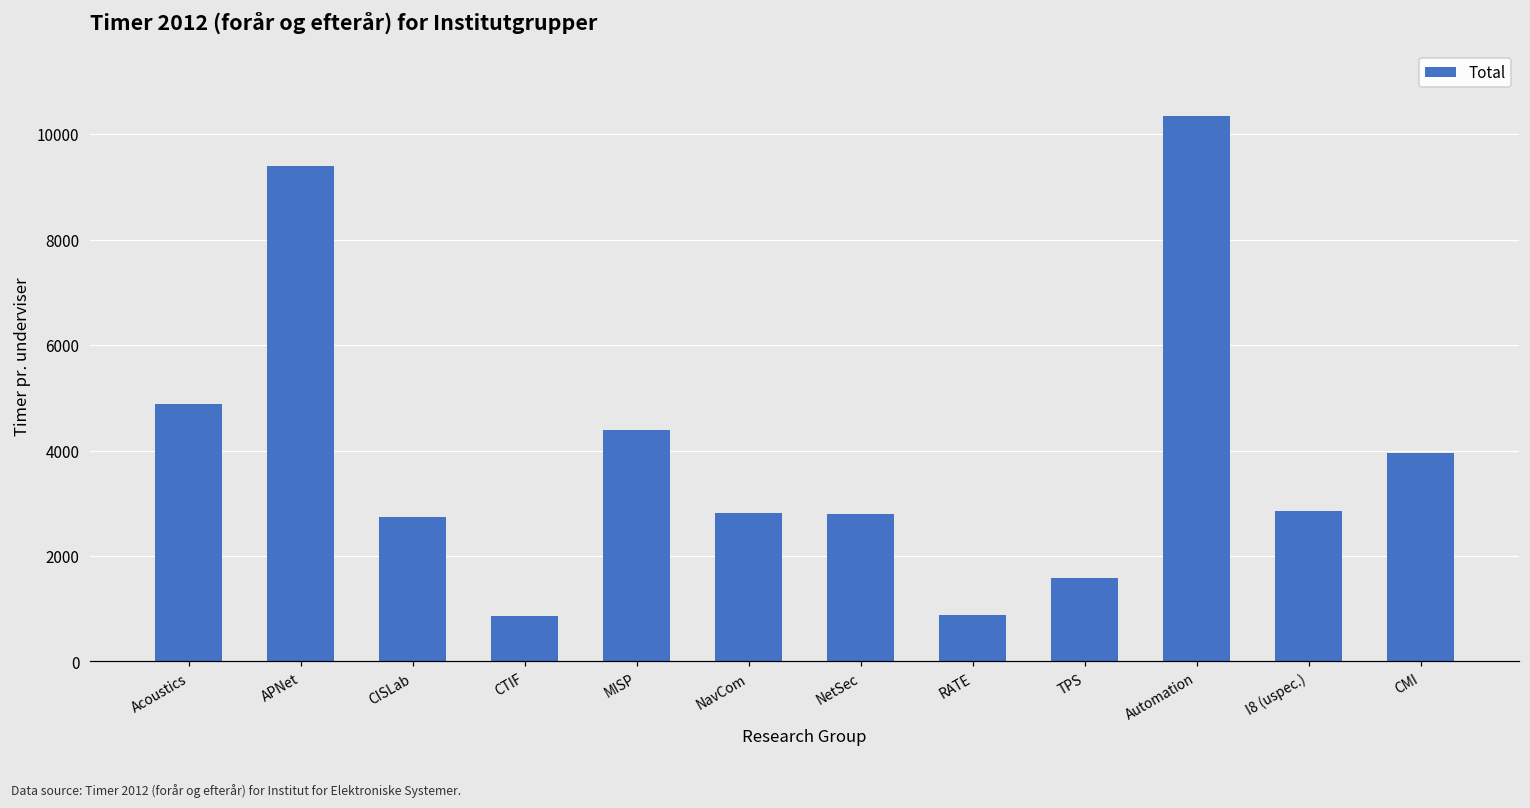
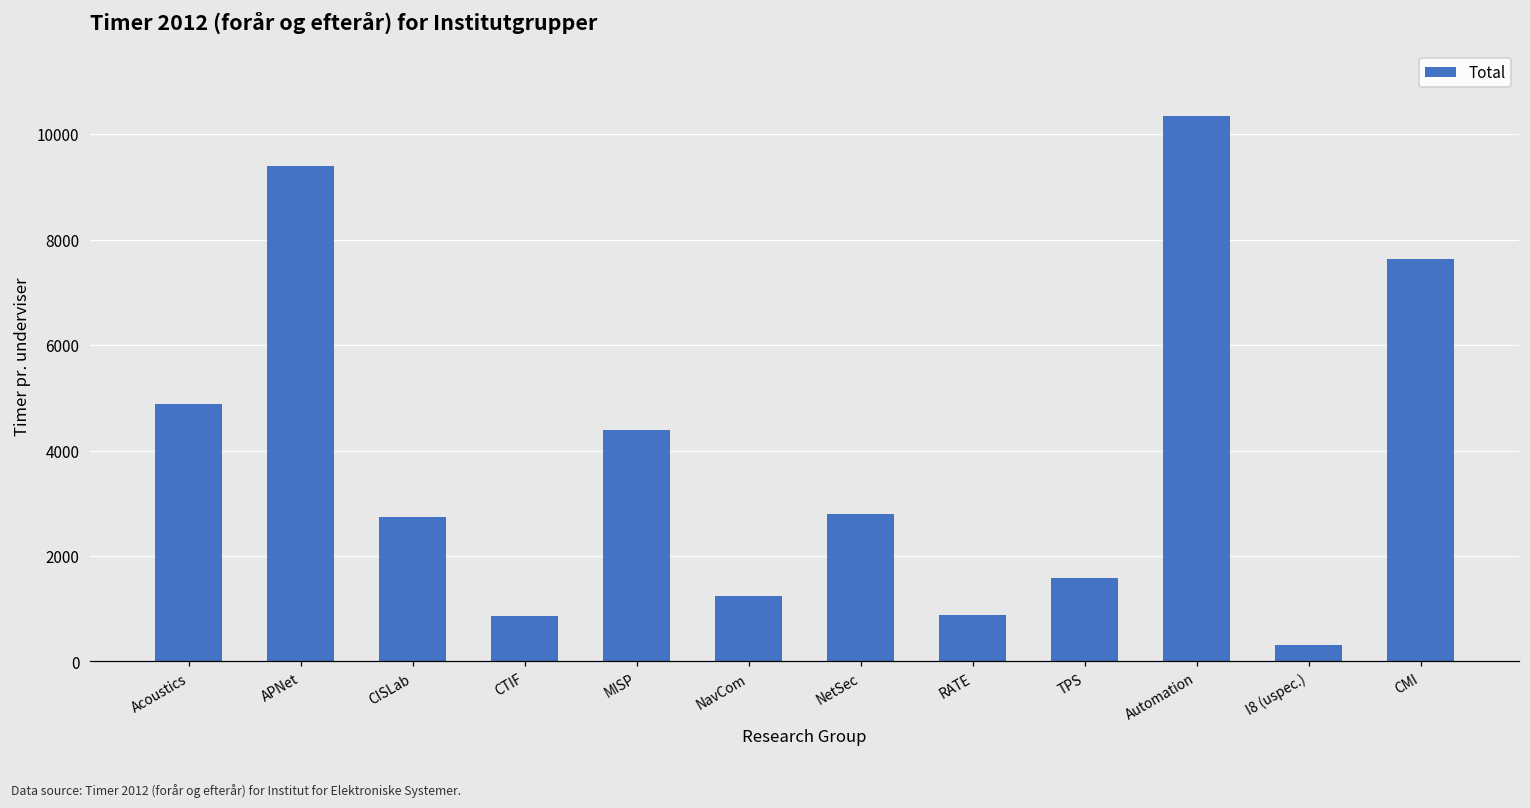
NavCom: 2800 -> 1300
I8 (uspec.): 2900 -> 300
CMI: 4000 -> 7600
